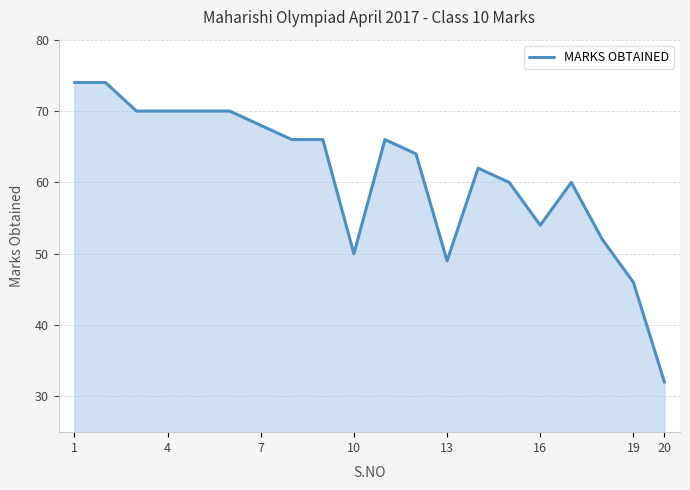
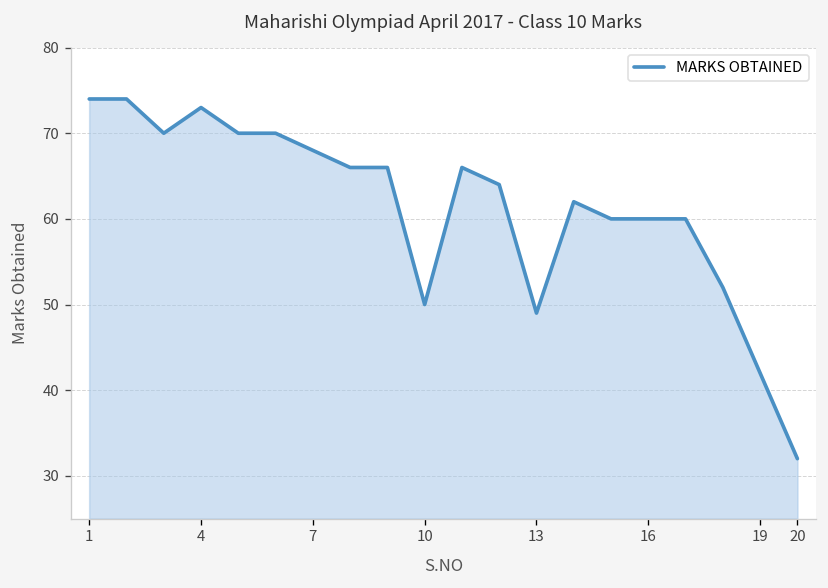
4: 70 -> 73
16: 54 -> 60
19: 46 -> 42
